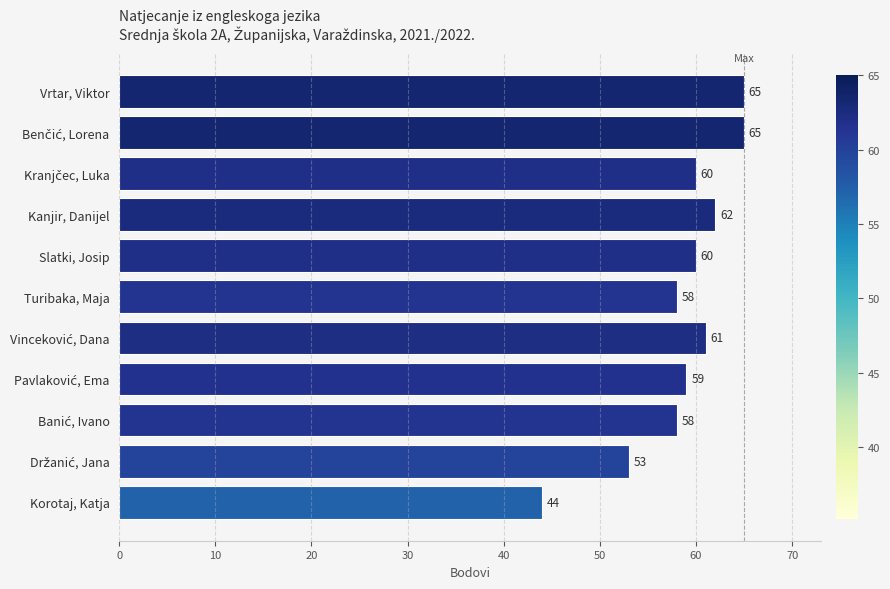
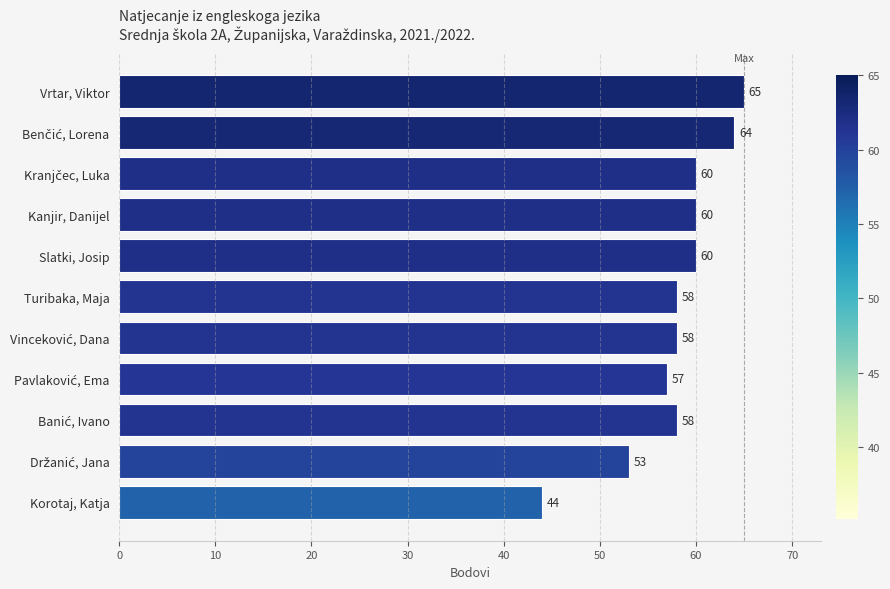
Benčić, Lorena: 65 -> 64
Kanjir, Danijel: 62 -> 60
Vinceković, Dana: 61 -> 58
Pavlaković, Ema: 59 -> 57
